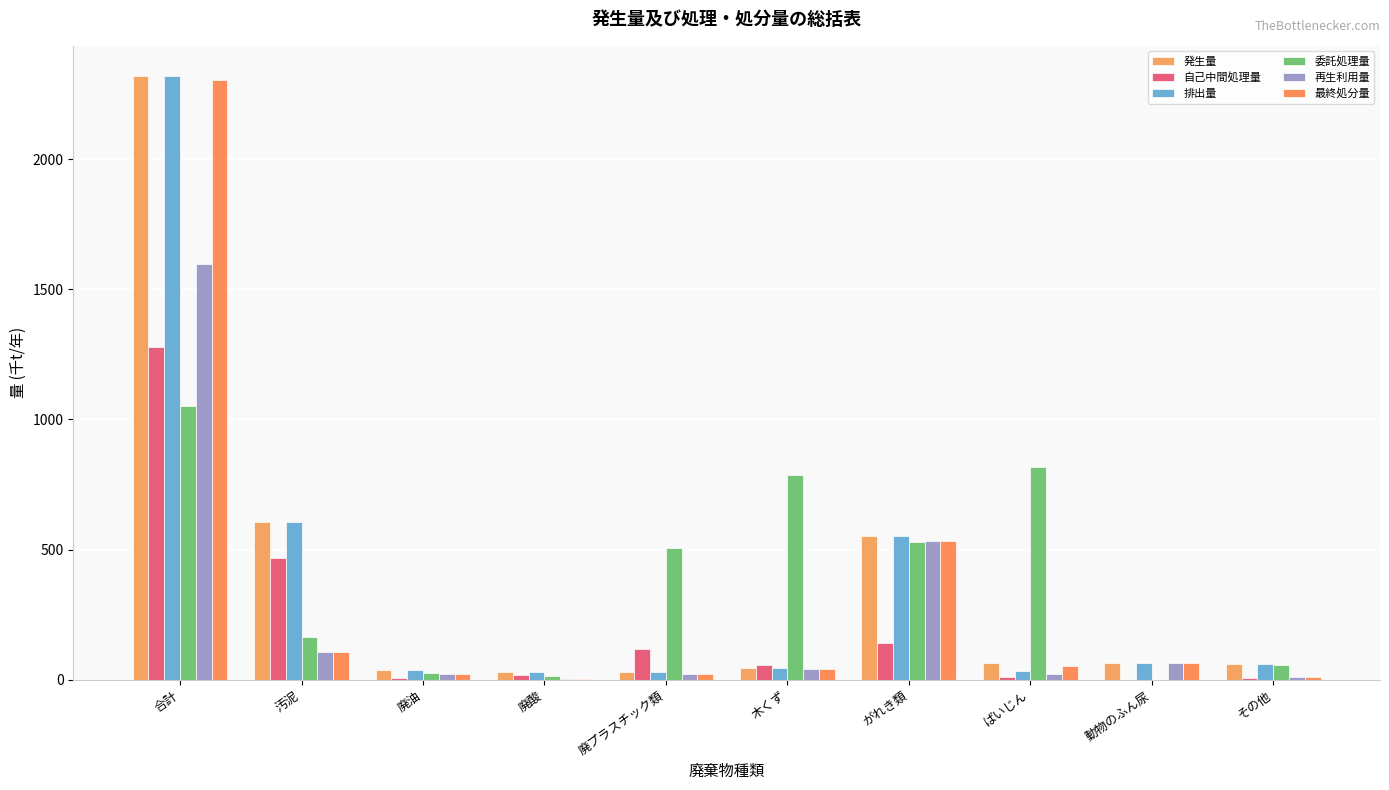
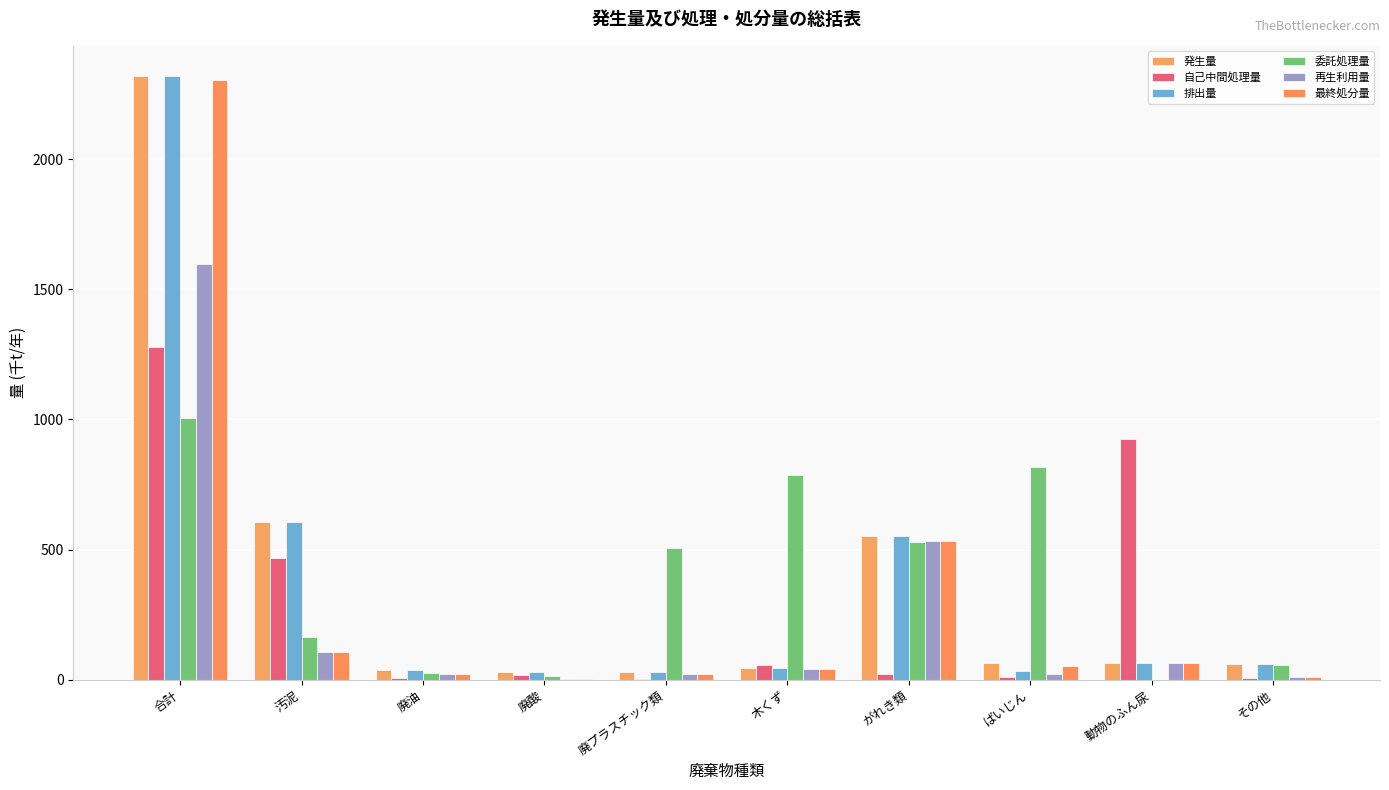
委託処理量, 合計: 1050 -> 1000
自己中間処理量, 廃プラスチック類: 120 -> 0
自己中間処理量, がれき類: 140 -> 20
自己中間処理量, 動物のふん尿: 0 -> 920
